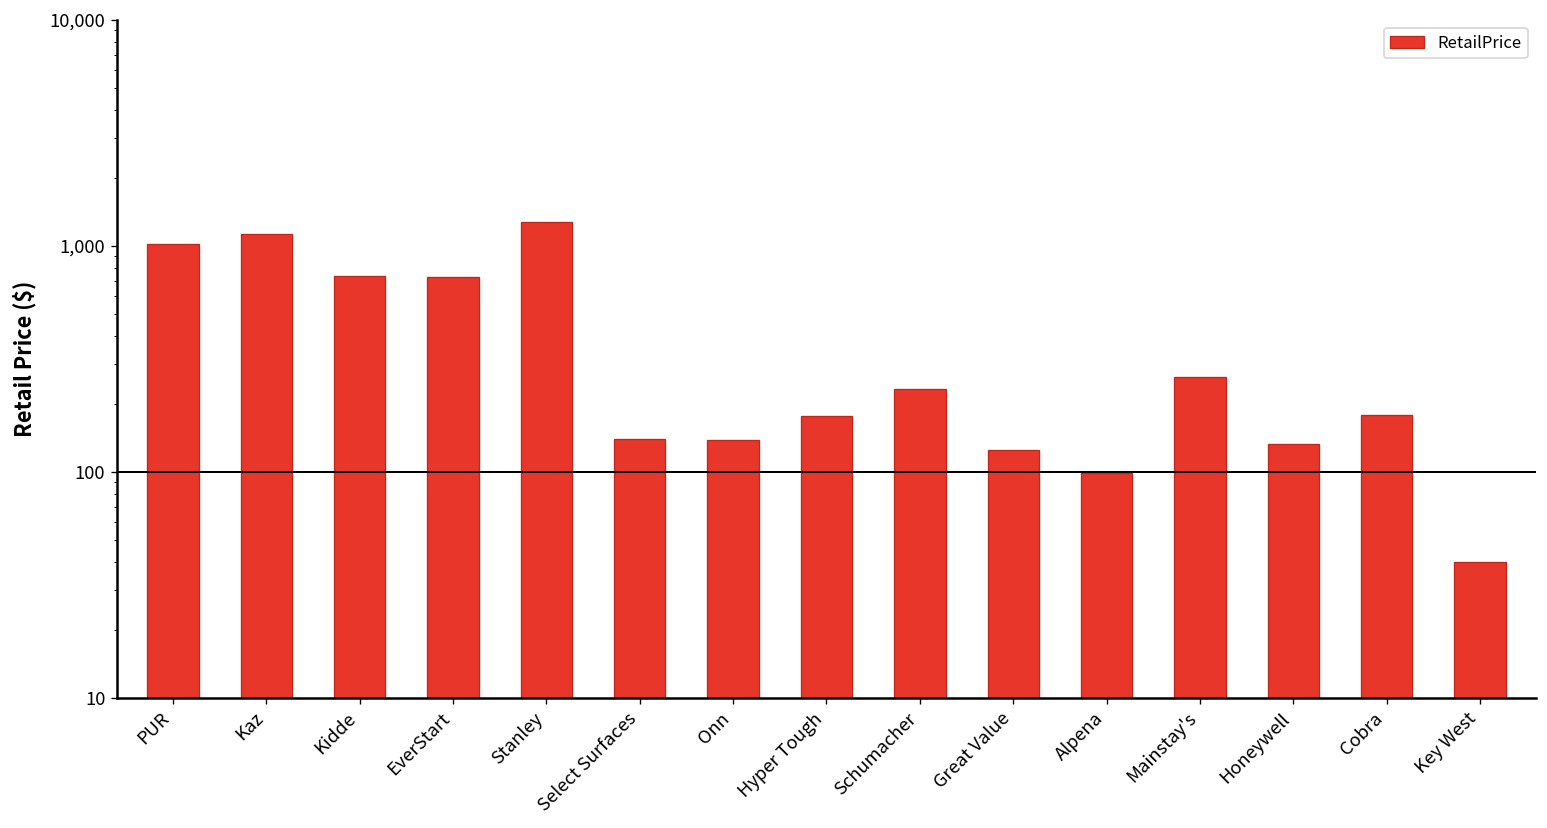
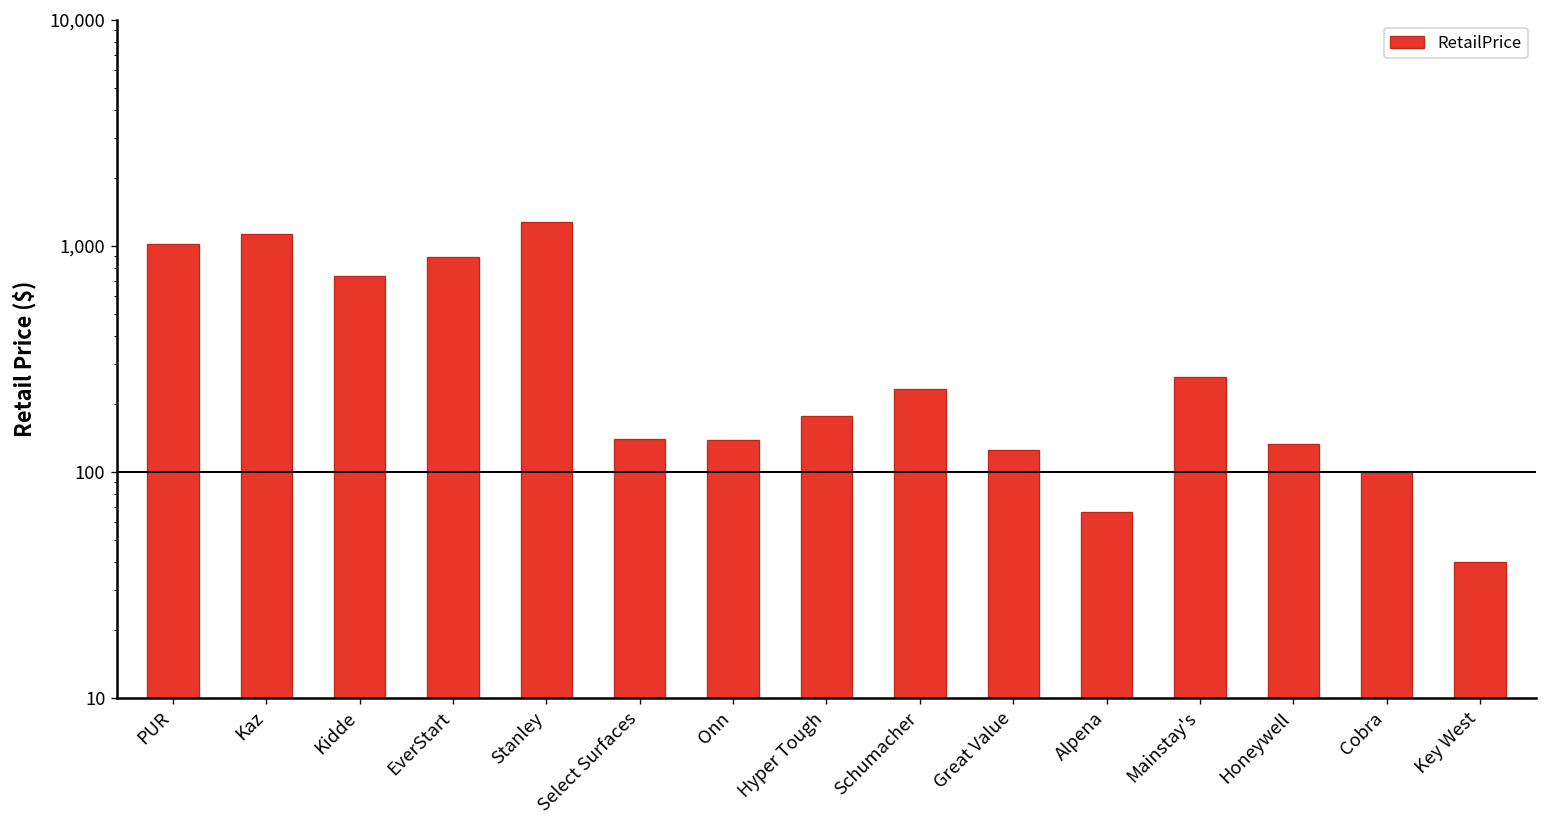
EverStart: 730 -> 900
Alpena: 100 -> 67
Cobra: 180 -> 100
